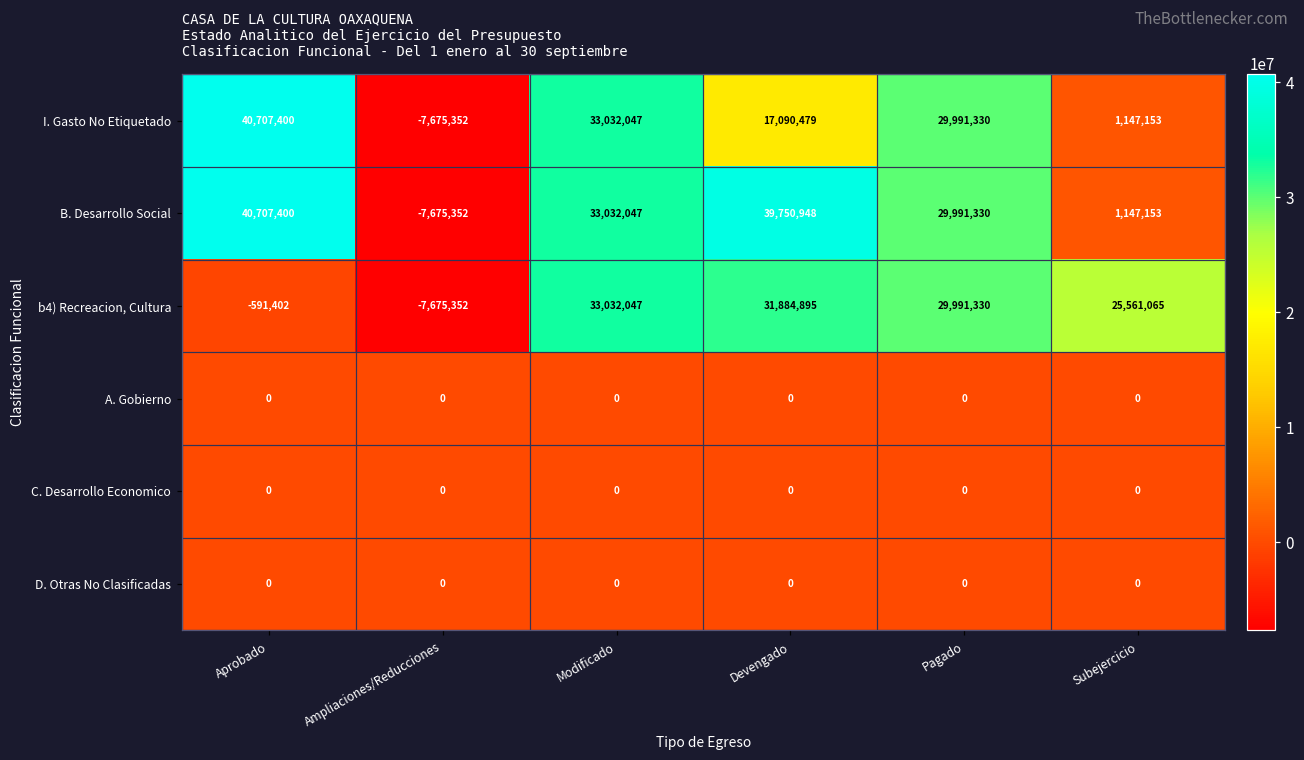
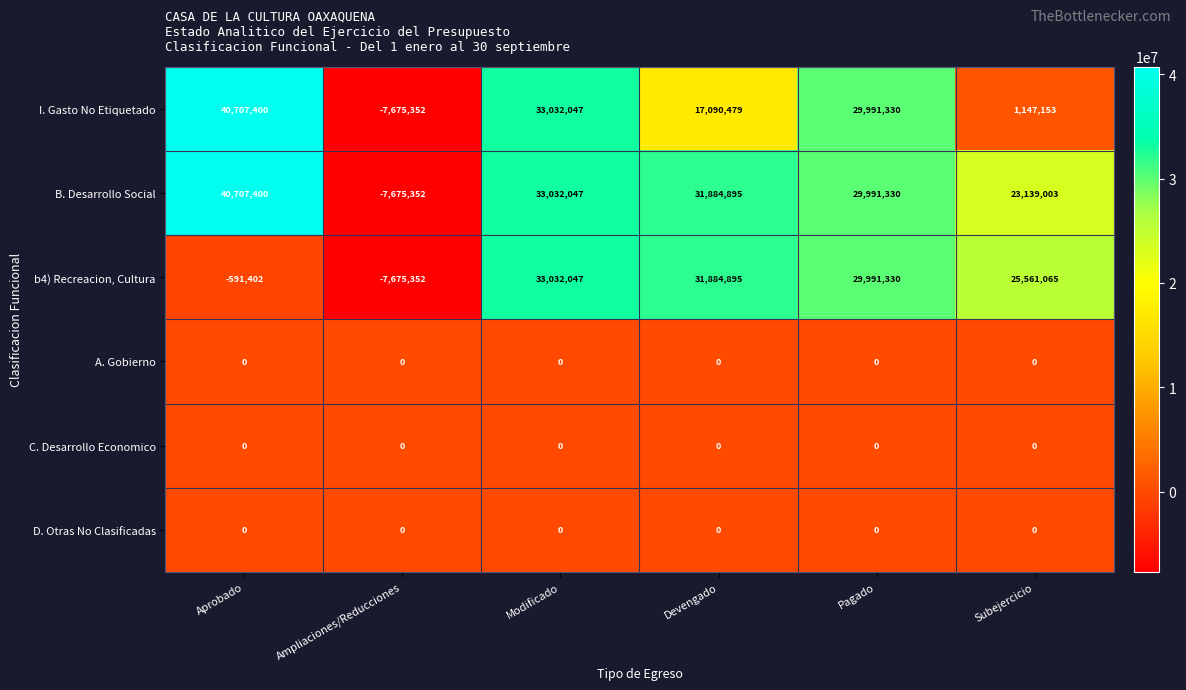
B. Desarrollo Social, Devengado: 39,750,948 -> 31,884,895
B. Desarrollo Social, Subejercicio: 1,147,153 -> 23,139,003
